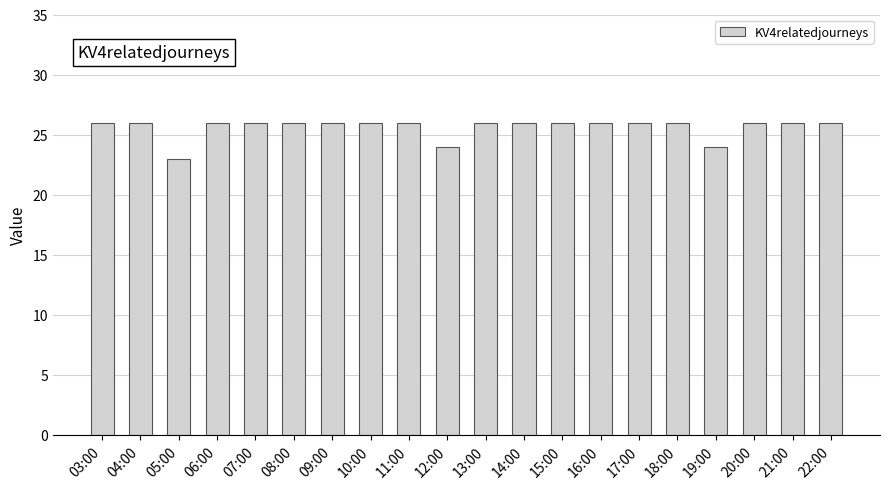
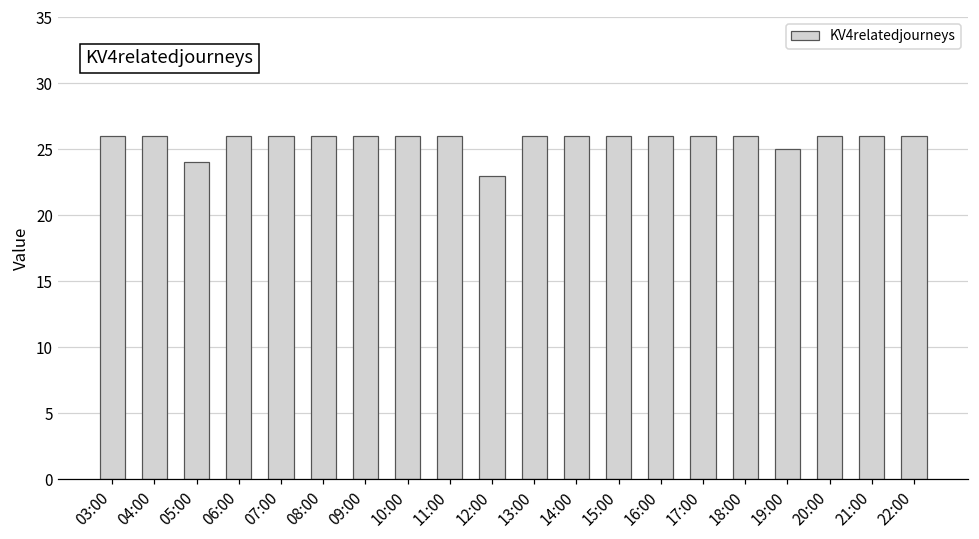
05:00: 23 -> 24
12:00: 24 -> 23
19:00: 24 -> 25
